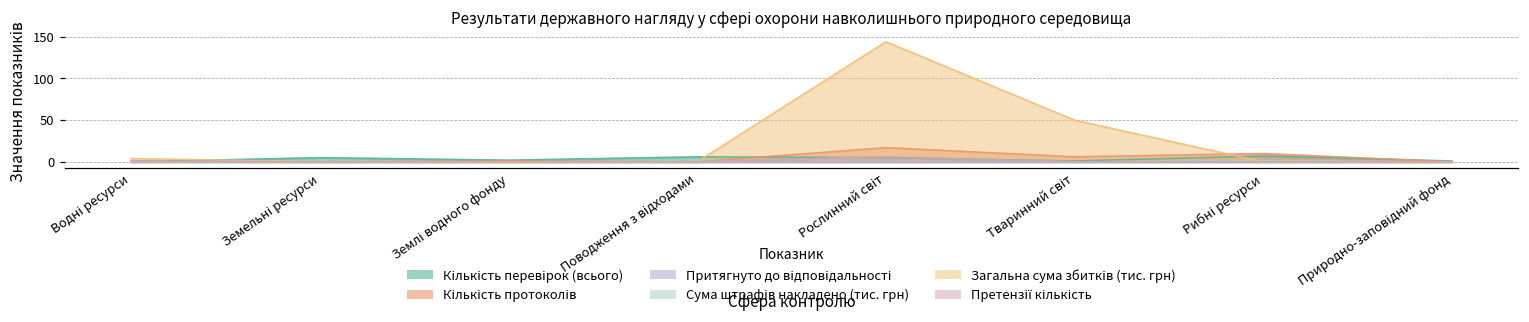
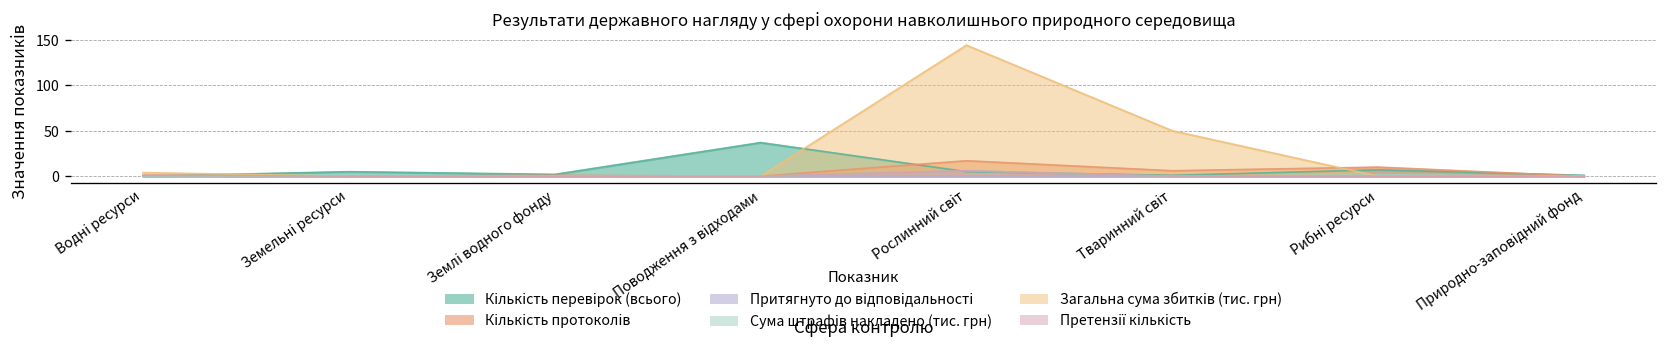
Кількість перевірок (всього), Поводження з відходами: 10 -> 40
